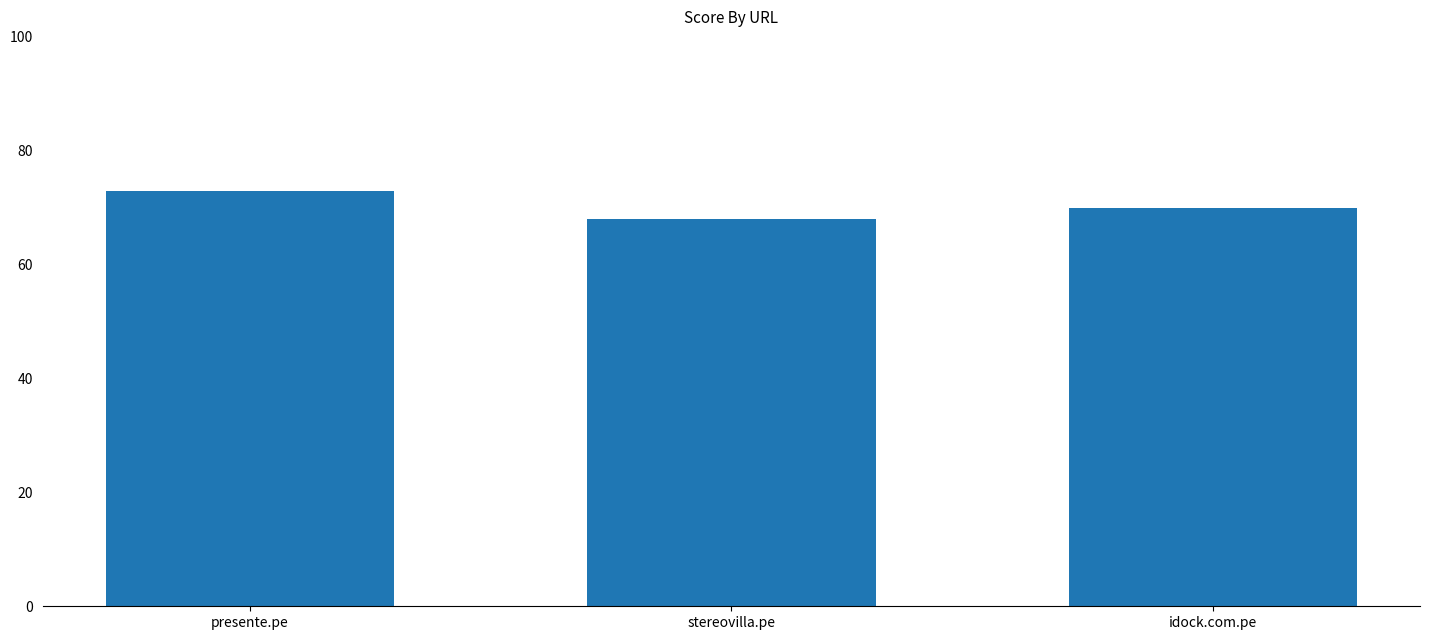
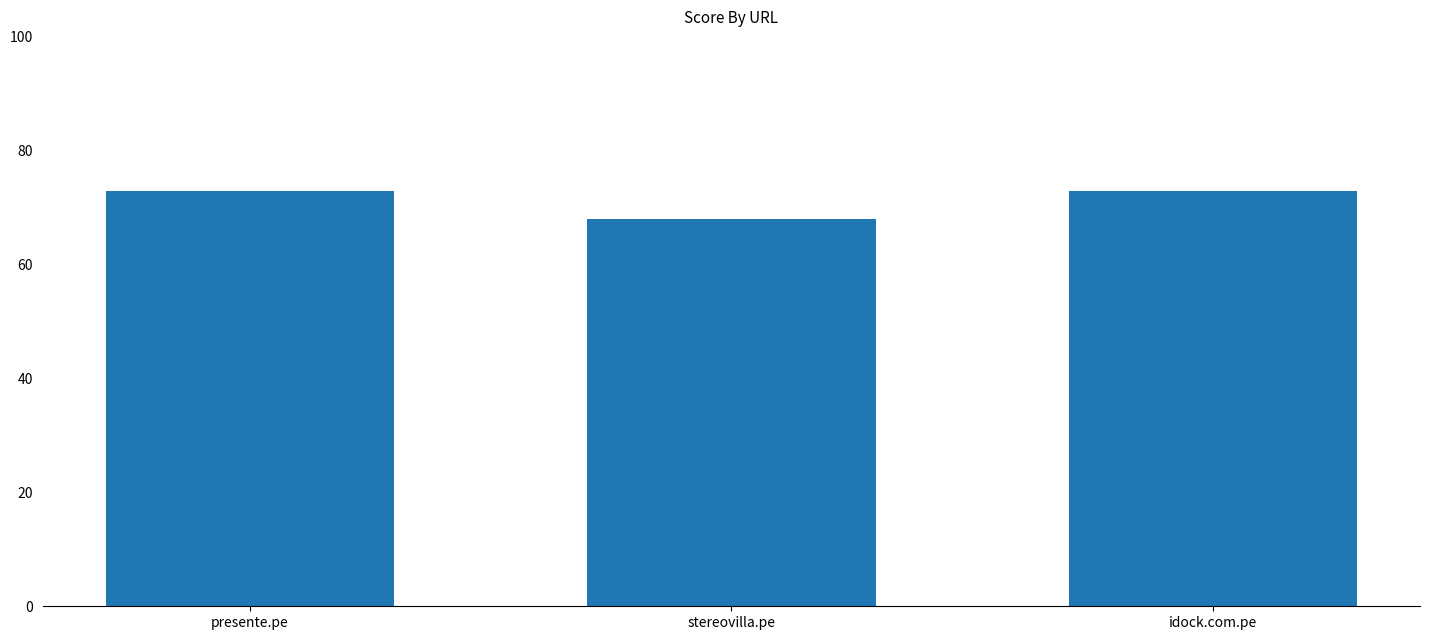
idock.com.pe: 70 -> 73
